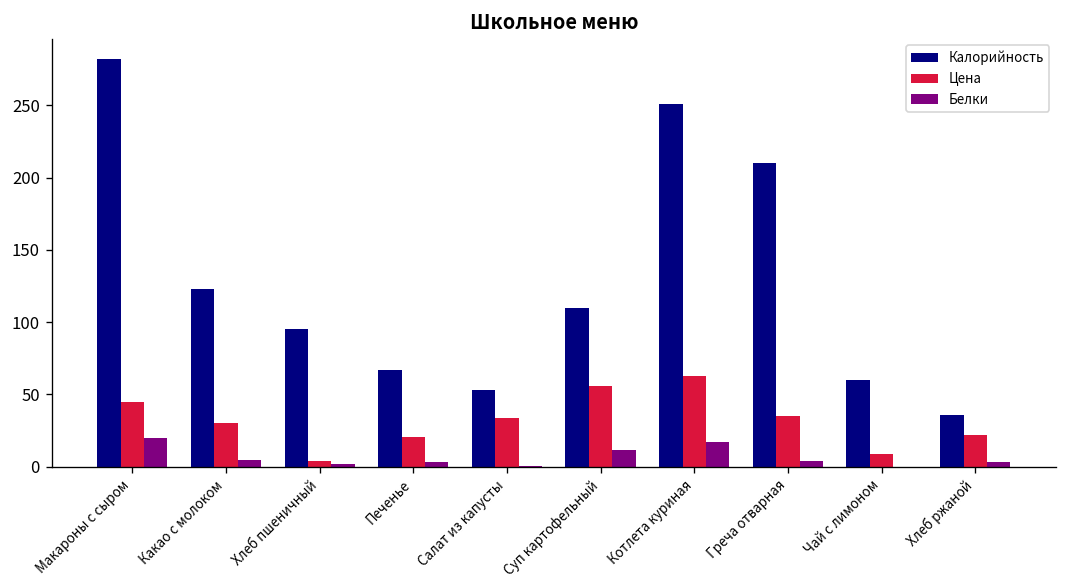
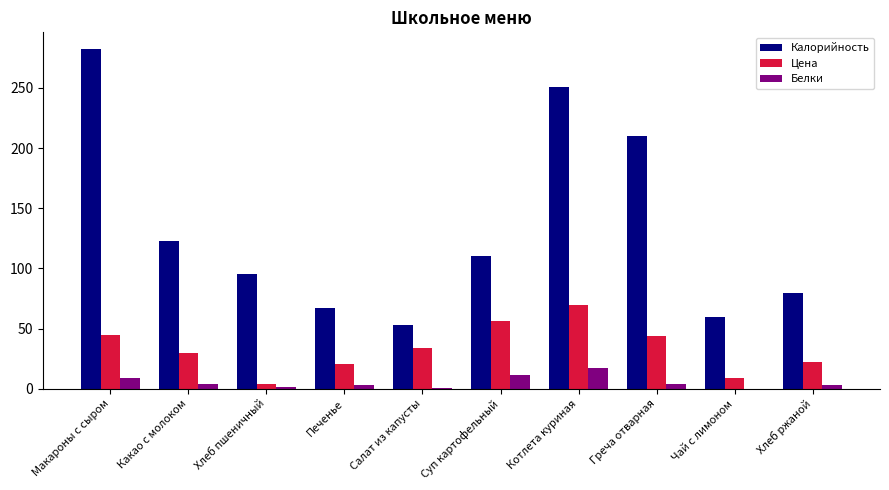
Белки, Макароны с сыром: 20 -> 9
Цена, Котлета куриная: 63 -> 70
Цена, Греча отварная: 35 -> 44
Калорийность, Хлеб ржаной: 36 -> 80
